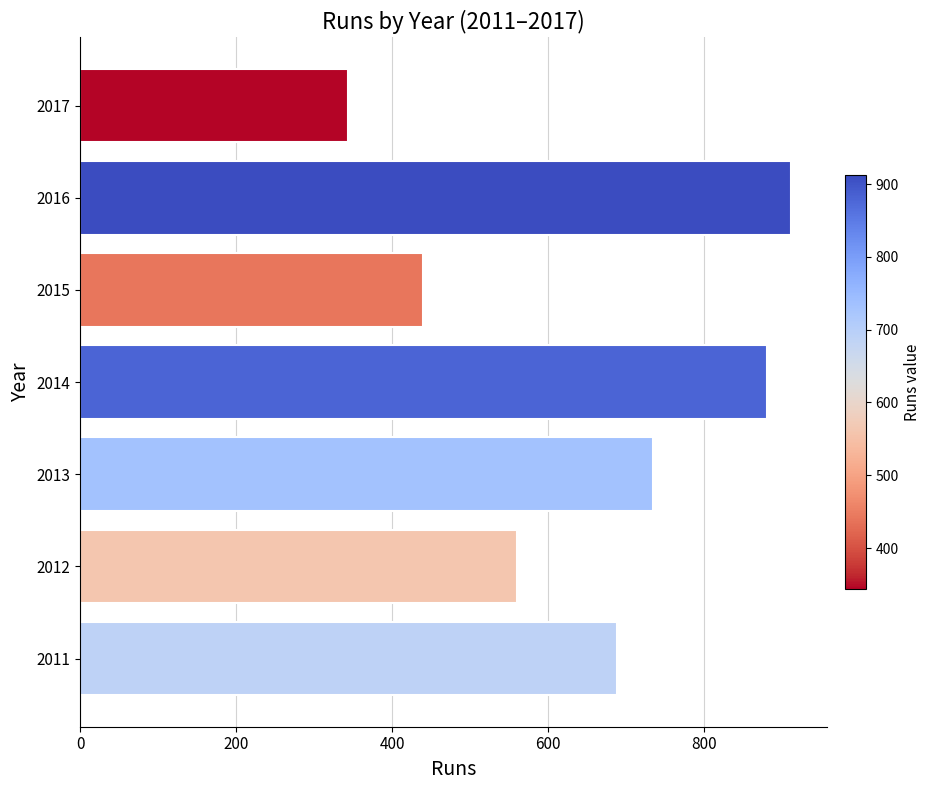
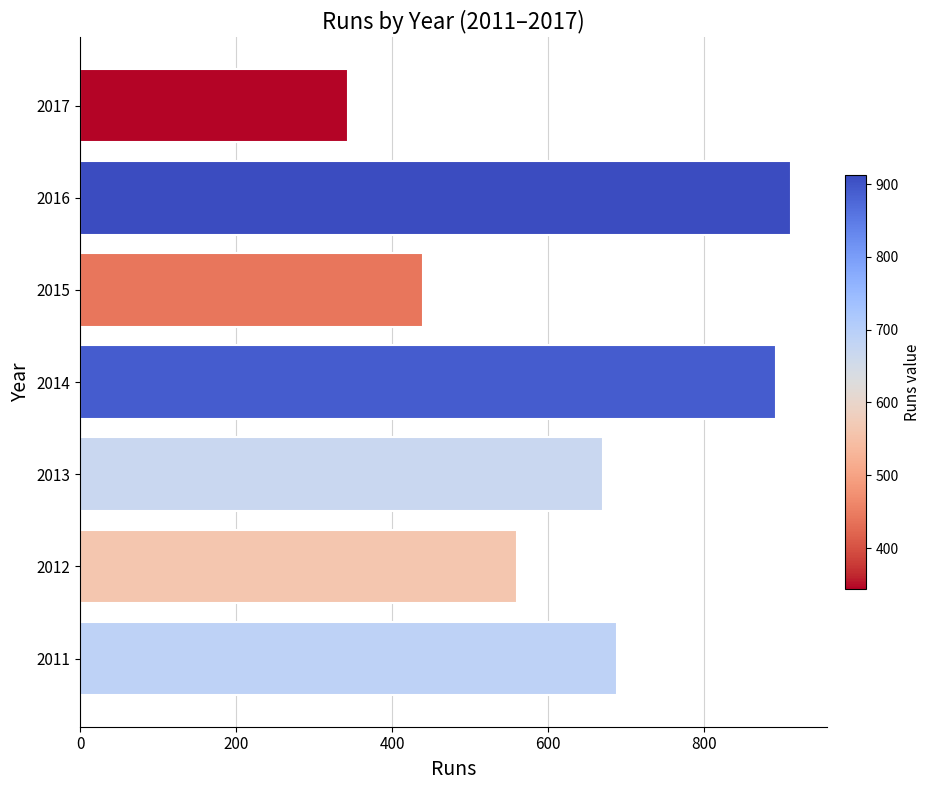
2014: 880 -> 890
2013: 730 -> 670
